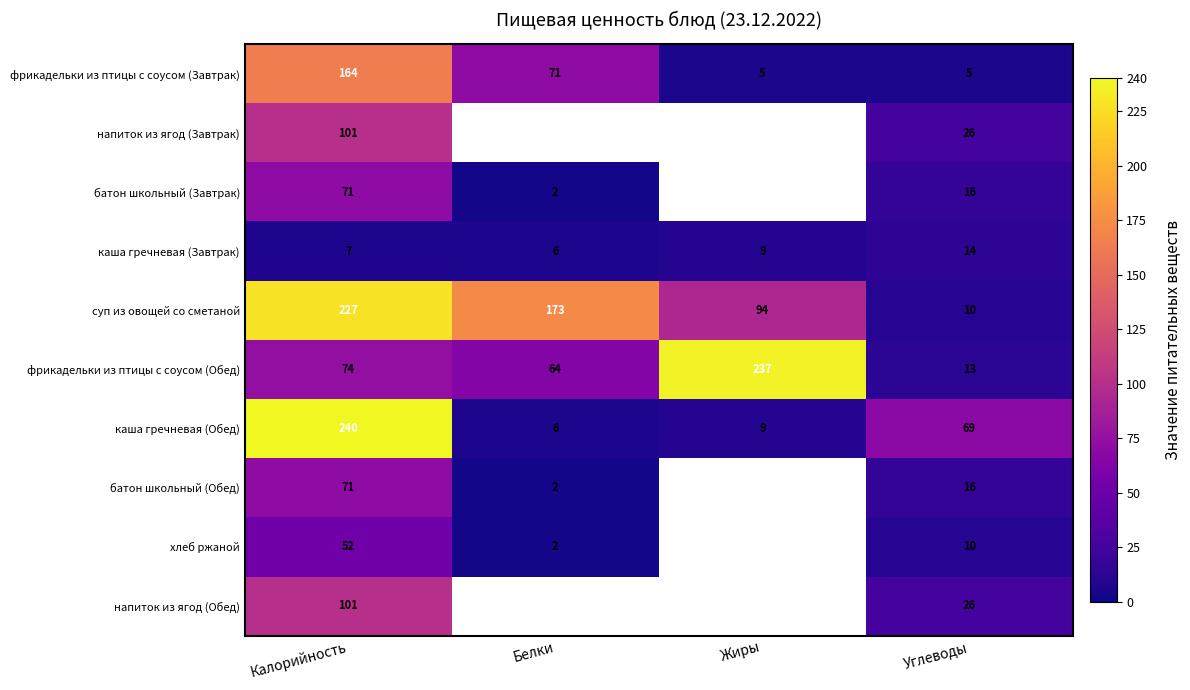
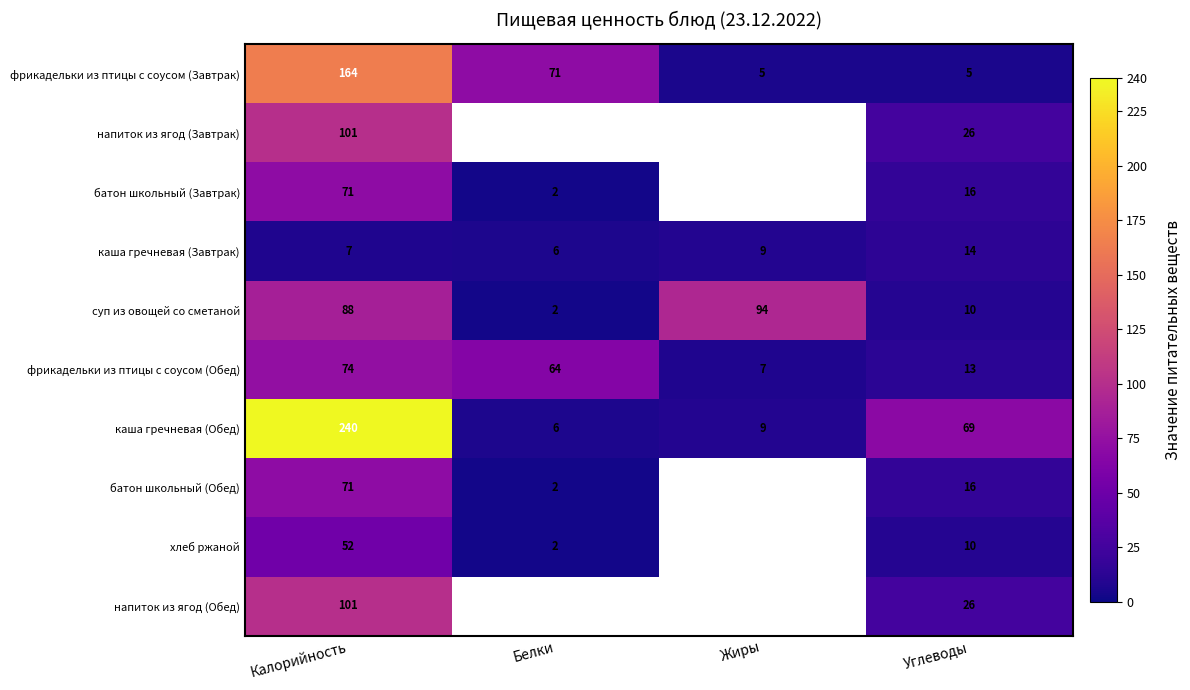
суп из овощей со сметаной, Калорийность: 227 -> 88
суп из овощей со сметаной, Белки: 173 -> 2
фрикадельки из птицы с соусом (Обед), Жиры: 237 -> 7
